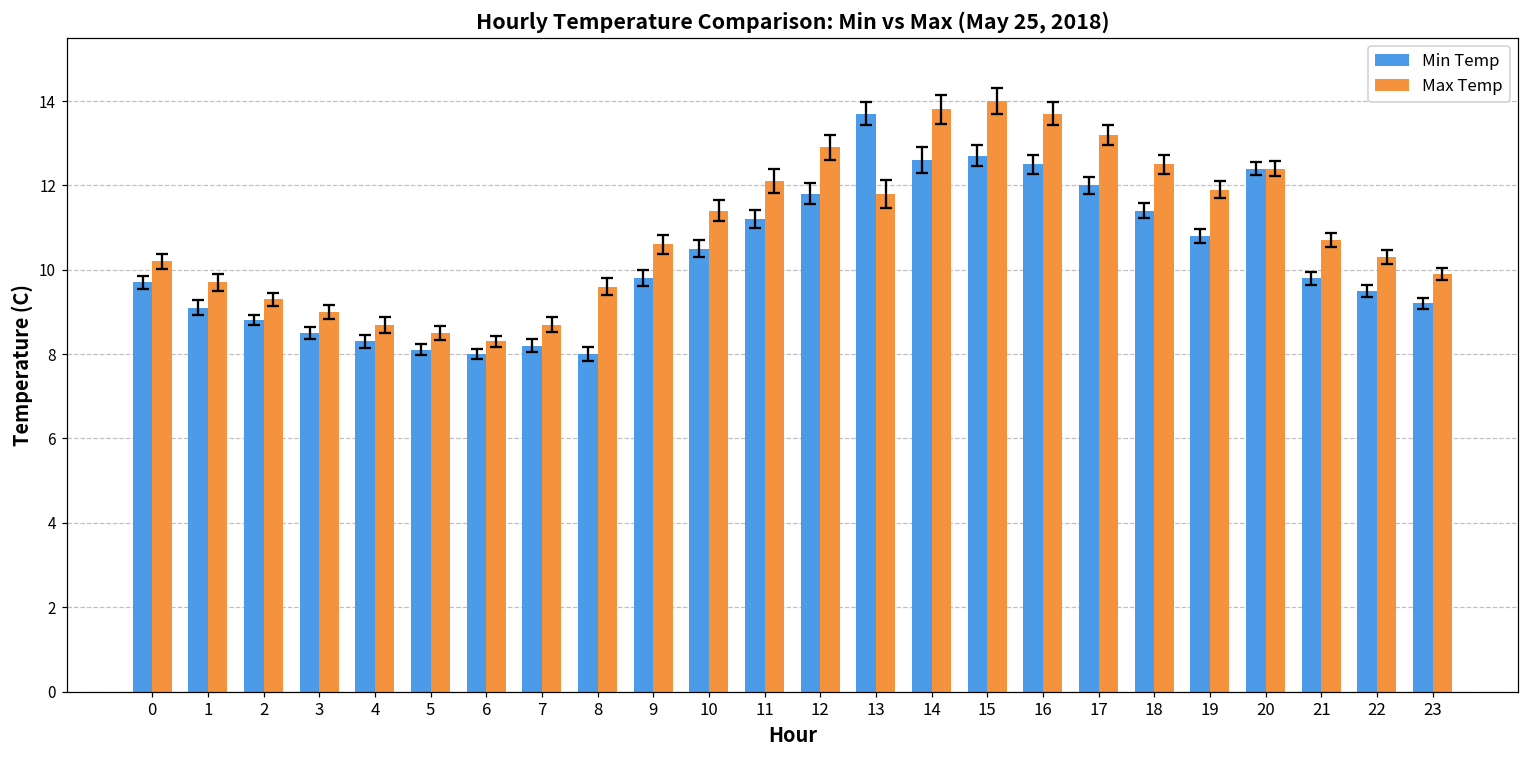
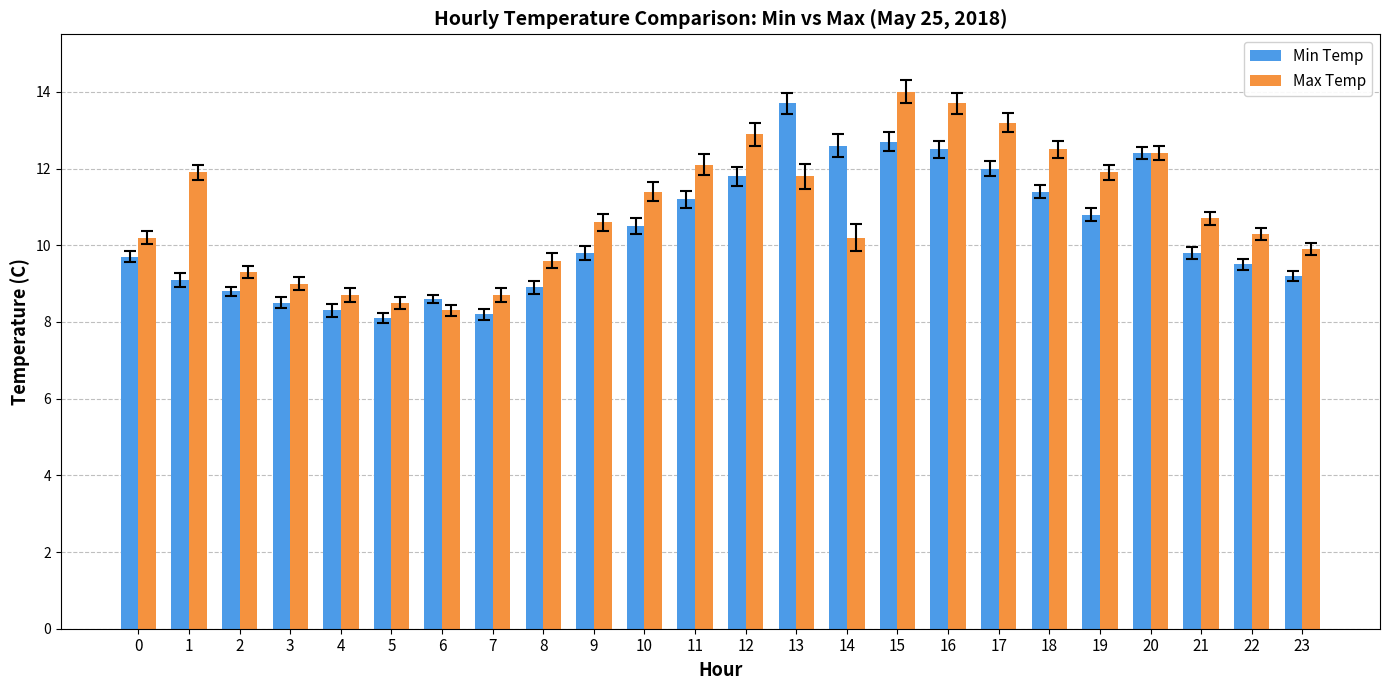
Max Temp, 1: 9.7 -> 11.9
Min Temp, 6: 8.0 -> 8.6
Min Temp, 8: 8.0 -> 8.9
Max Temp, 14: 13.8 -> 10.2
